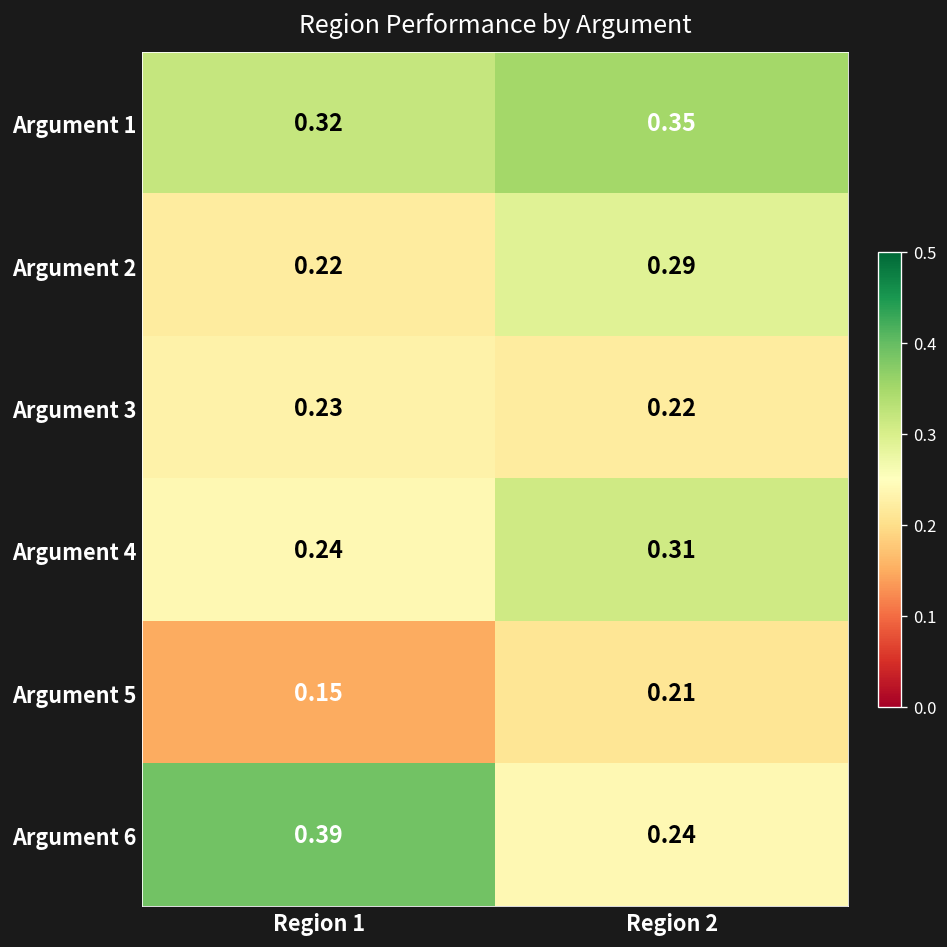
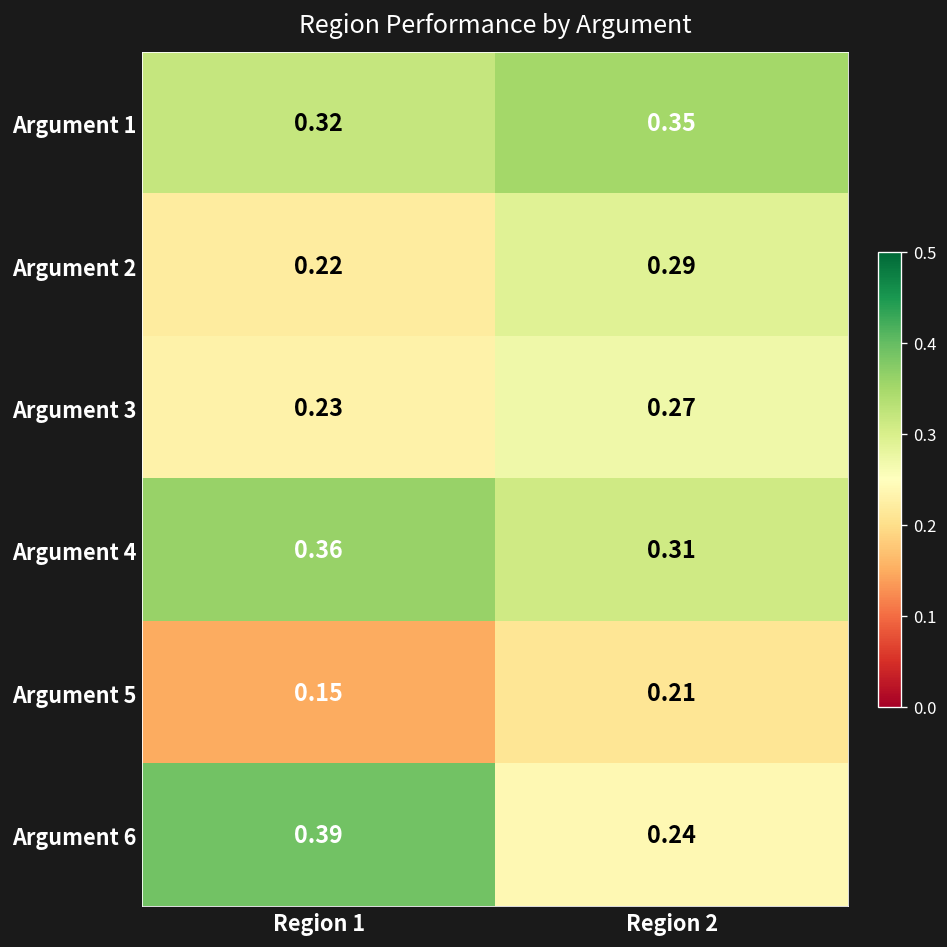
Argument 3, Region 2: 0.22 -> 0.27
Argument 4, Region 1: 0.24 -> 0.36
